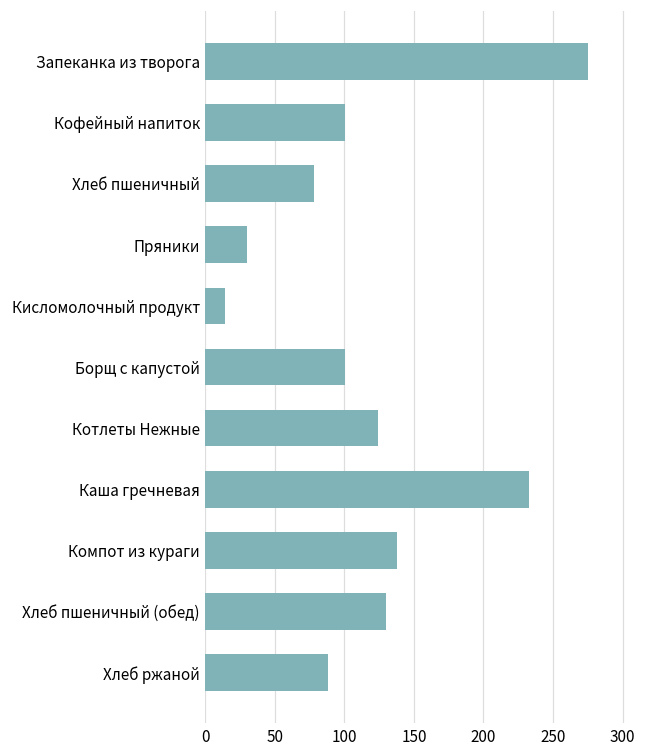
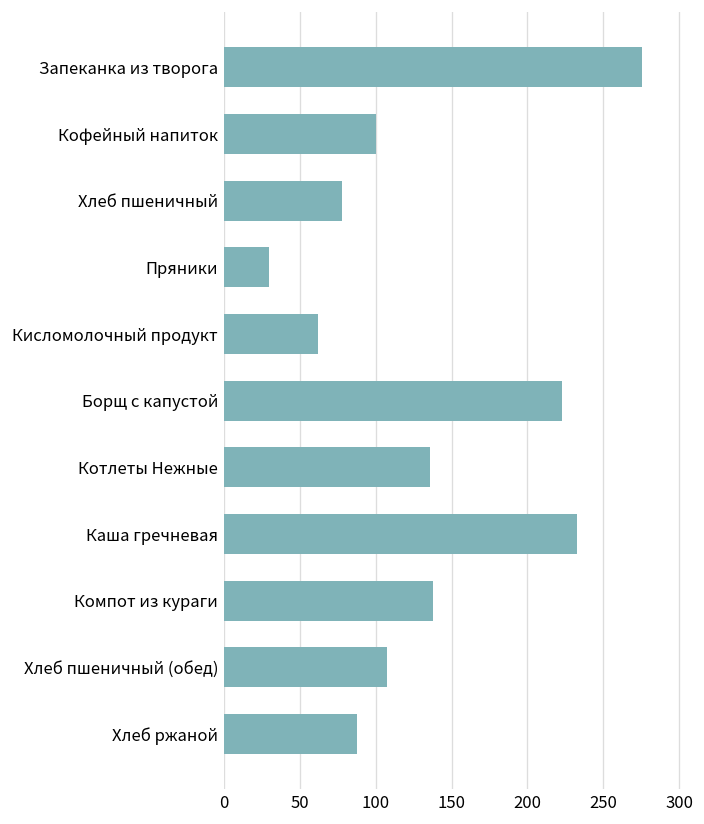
Кисломолочный продукт: 14 -> 62
Борщ с капустой: 101 -> 223
Котлеты Нежные: 125 -> 136
Хлеб пшеничный (обед): 130 -> 107
